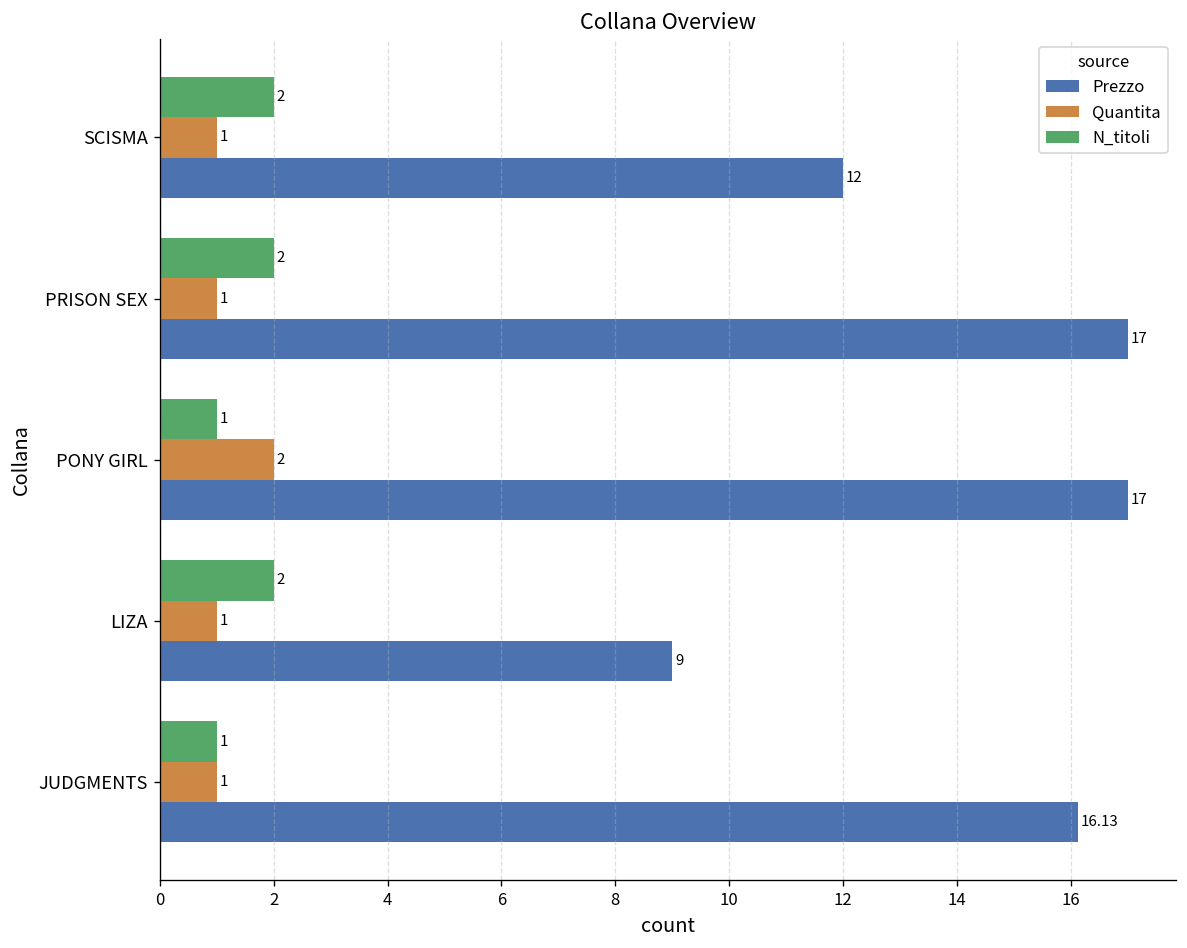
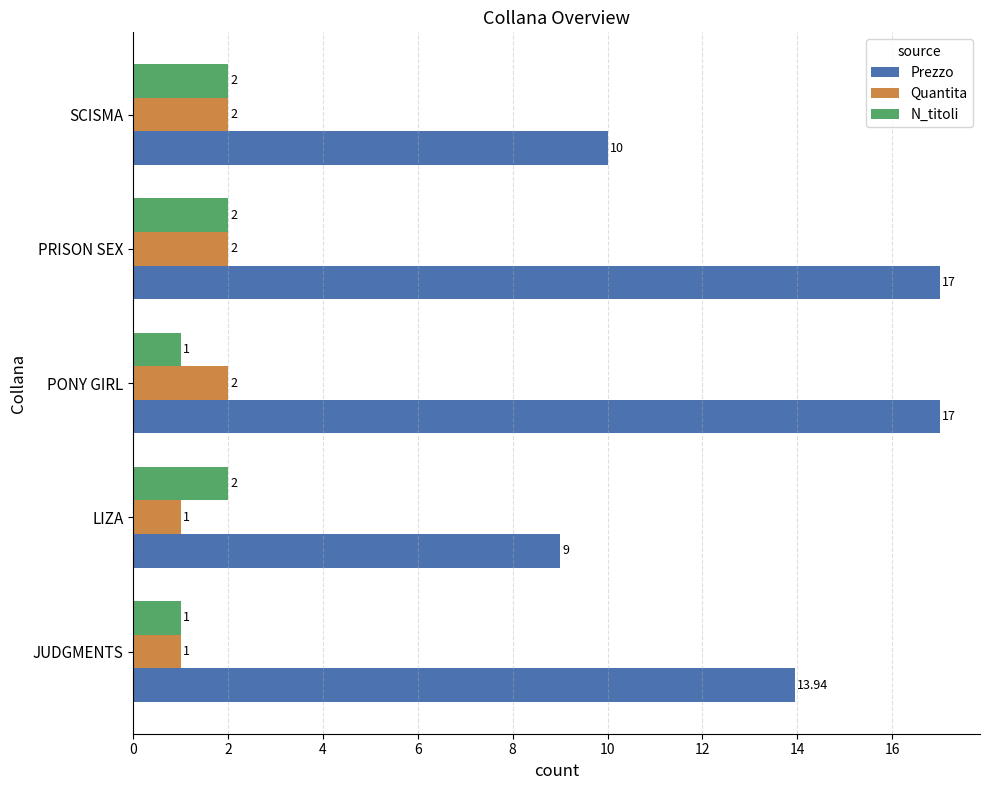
Quantita, SCISMA: 1 -> 2
Prezzo, SCISMA: 12 -> 10
Quantita, PRISON SEX: 1 -> 2
Prezzo, JUDGMENTS: 16.13 -> 13.94
